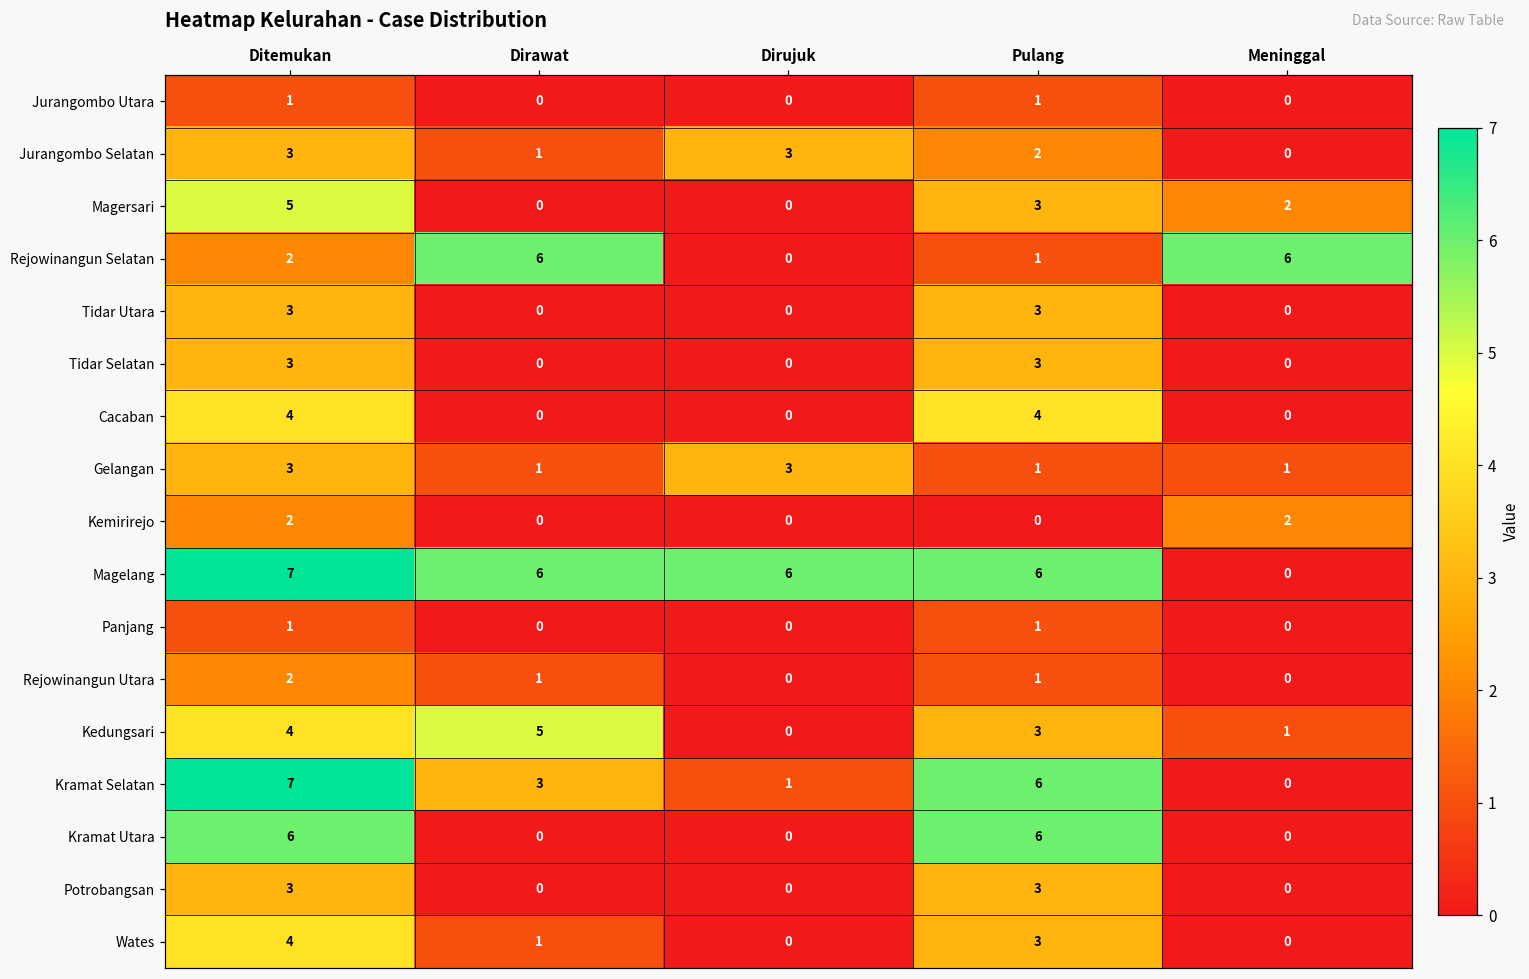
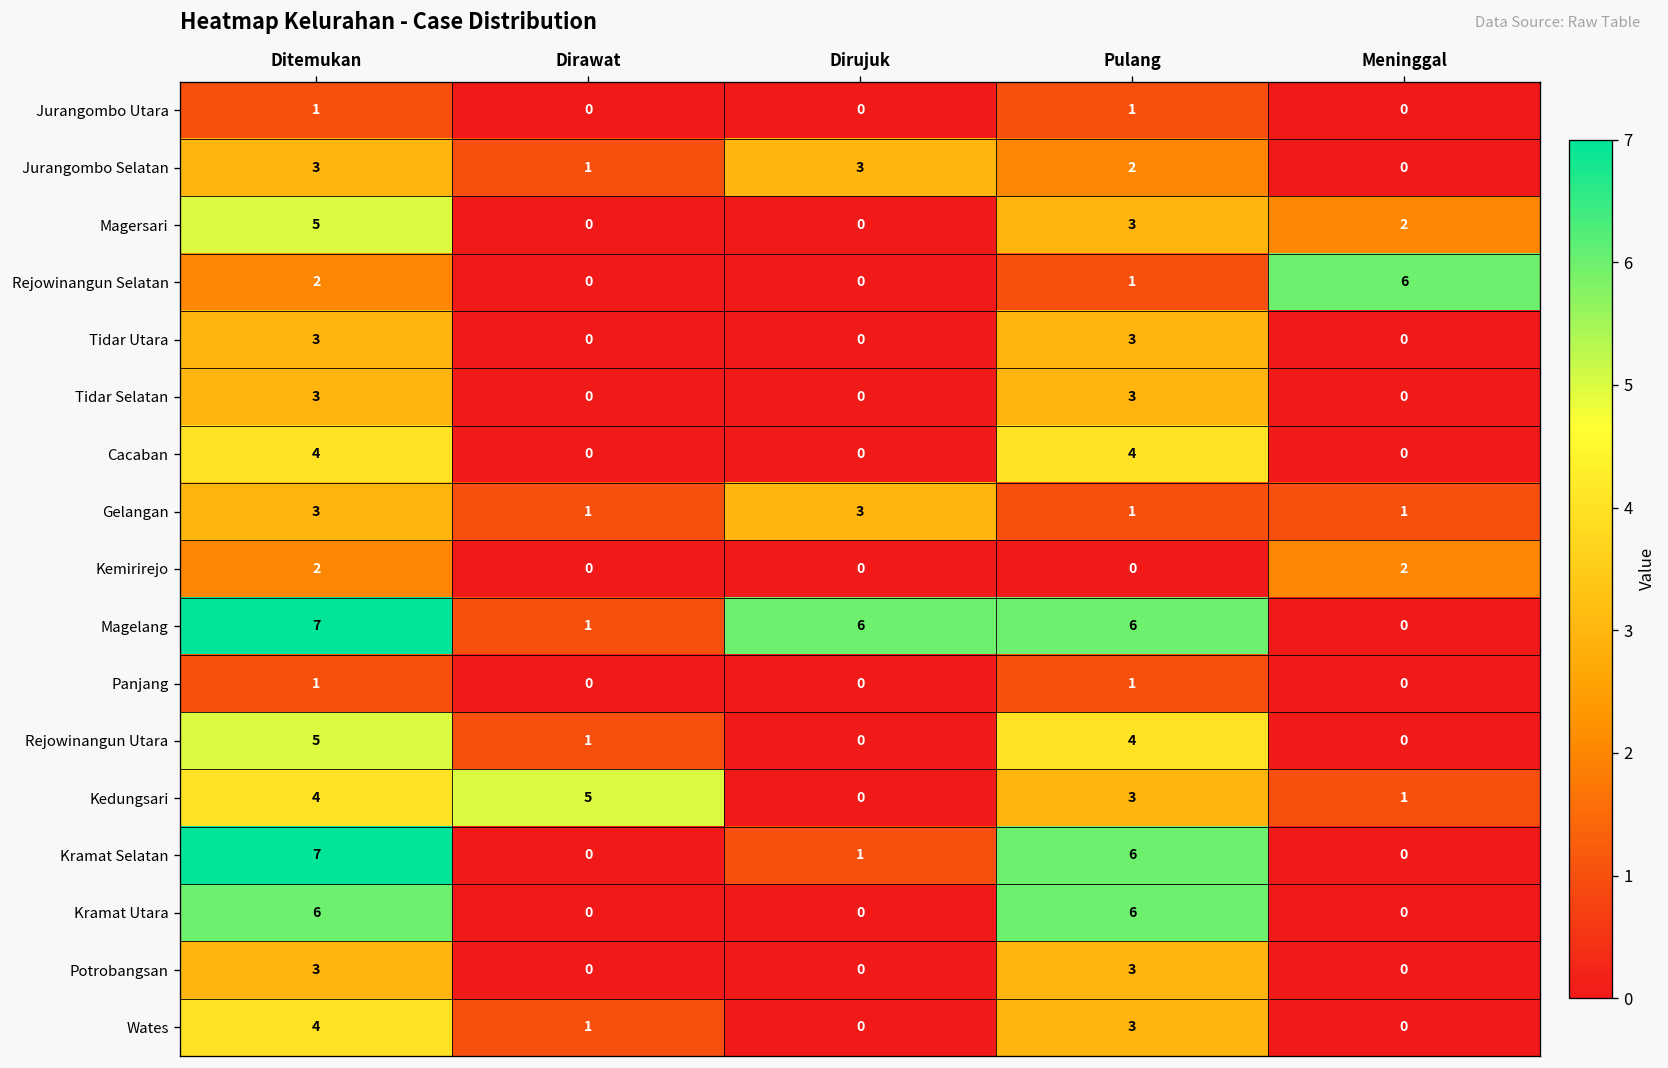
Rejowinangun Selatan, Dirawat: 6 -> 0
Magelang, Dirawat: 6 -> 1
Rejowinangun Utara, Ditemukan: 2 -> 5
Rejowinangun Utara, Pulang: 1 -> 4
Kramat Selatan, Dirawat: 3 -> 0
